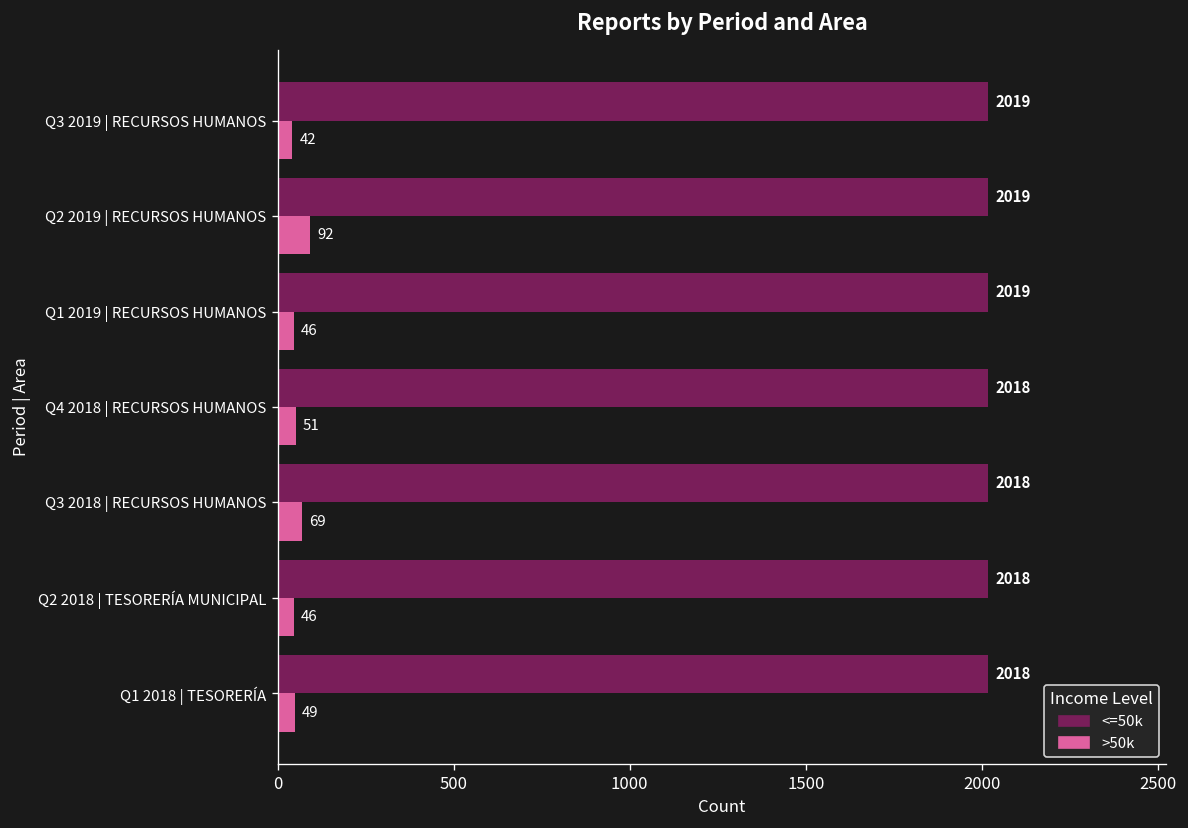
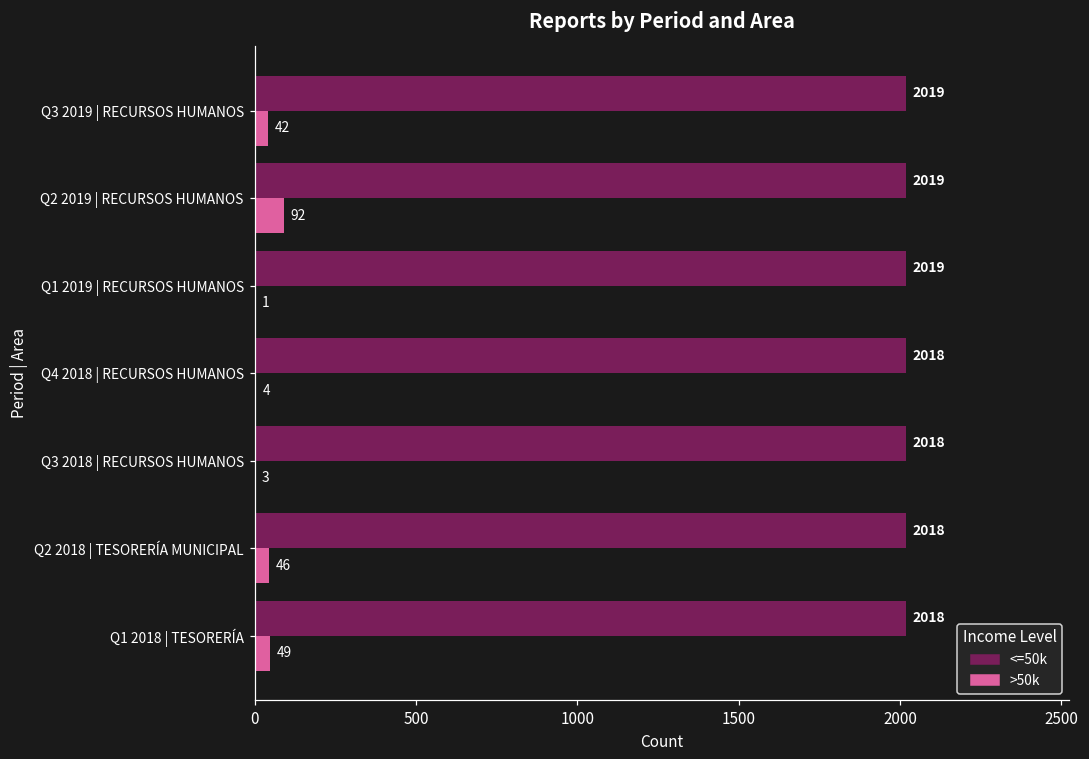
>50k, Q1 2019 | RECURSOS HUMANOS: 46 -> 1
>50k, Q4 2018 | RECURSOS HUMANOS: 51 -> 4
>50k, Q3 2018 | RECURSOS HUMANOS: 69 -> 3
